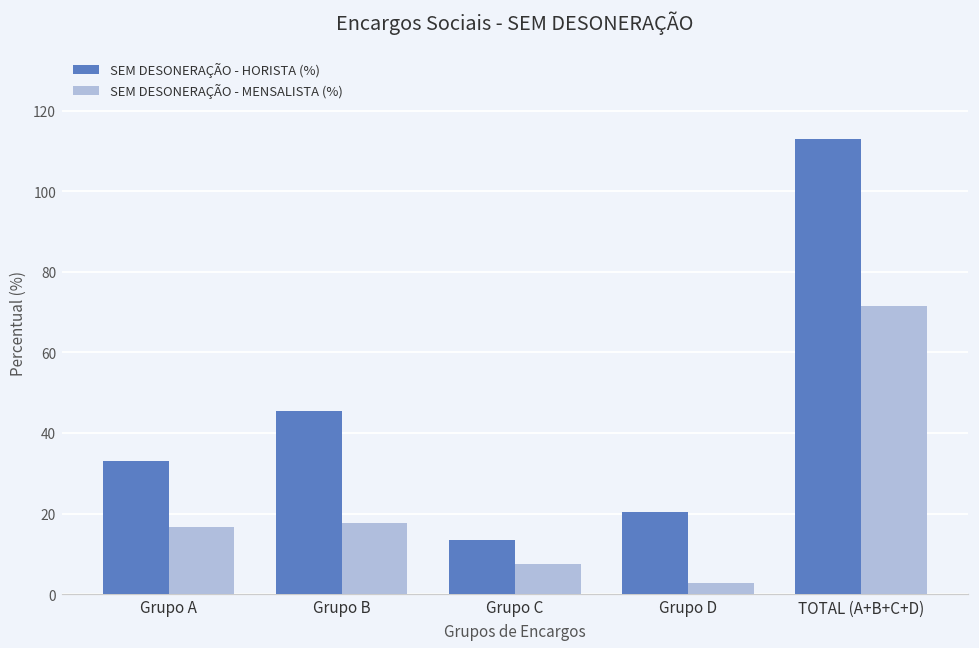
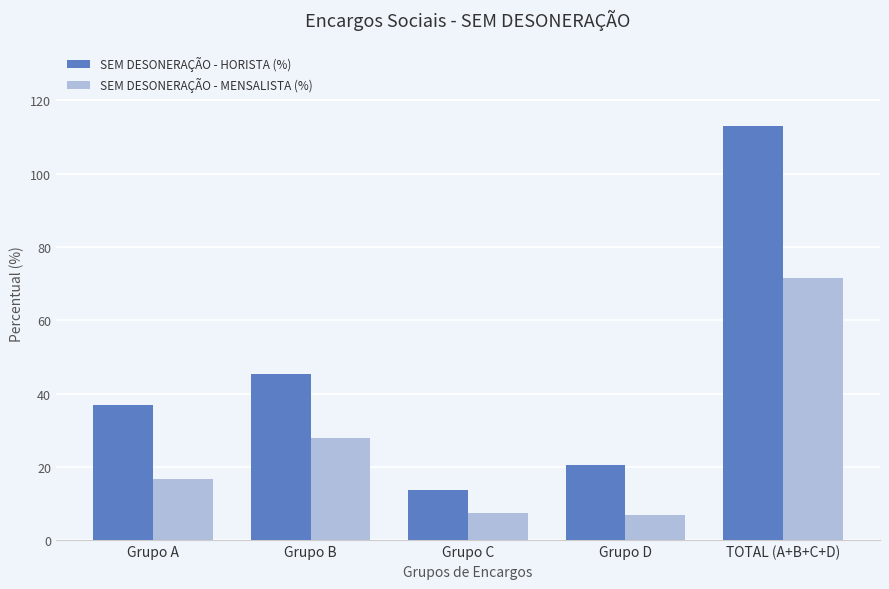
SEM DESONERAÇÃO - HORISTA (%), Grupo A: 33 -> 37
SEM DESONERAÇÃO - MENSALISTA (%), Grupo B: 18 -> 28
SEM DESONERAÇÃO - MENSALISTA (%), Grupo D: 3 -> 7
